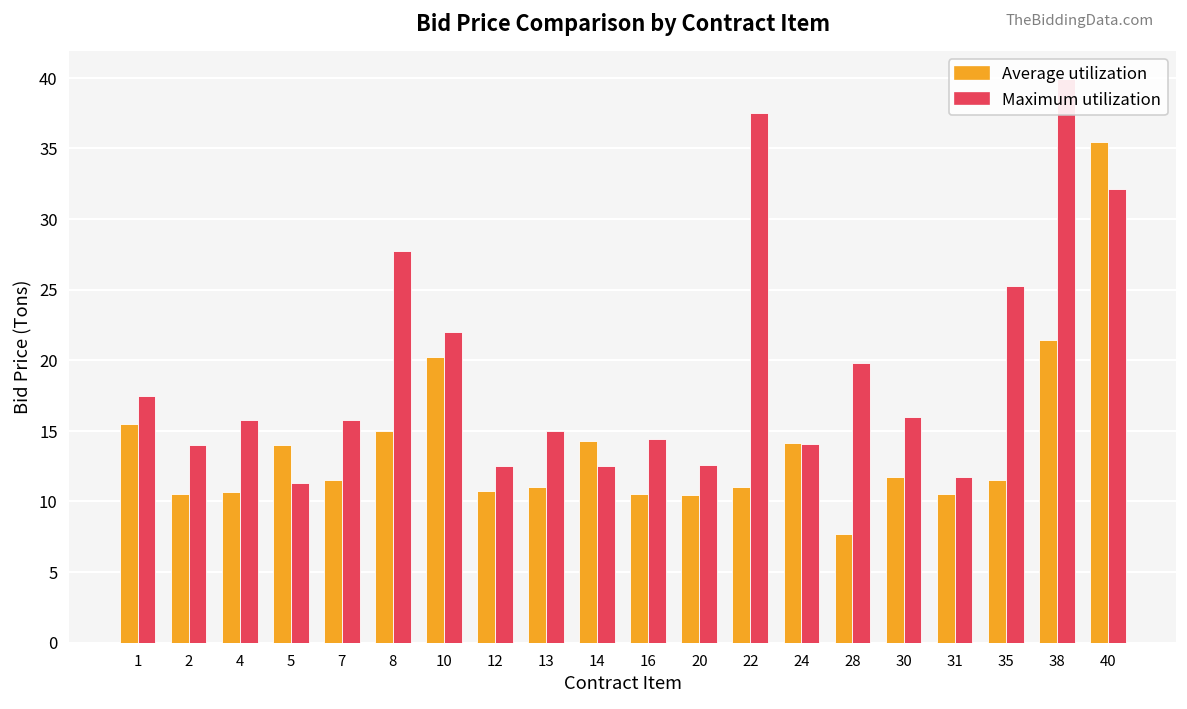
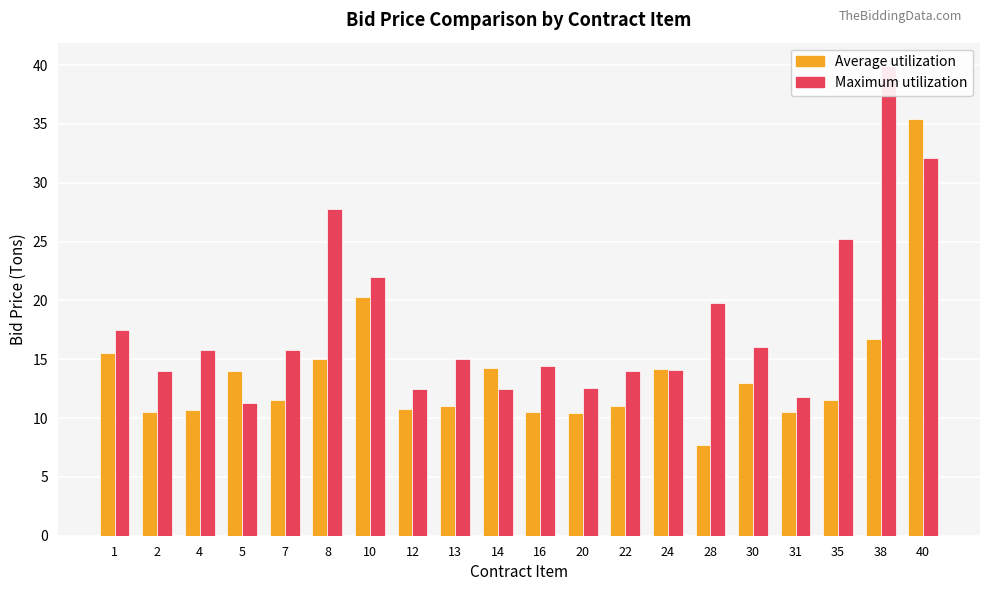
Maximum utilization, 22: 37.5 -> 14.0
Average utilization, 30: 11.8 -> 13.0
Average utilization, 38: 21.5 -> 16.7
